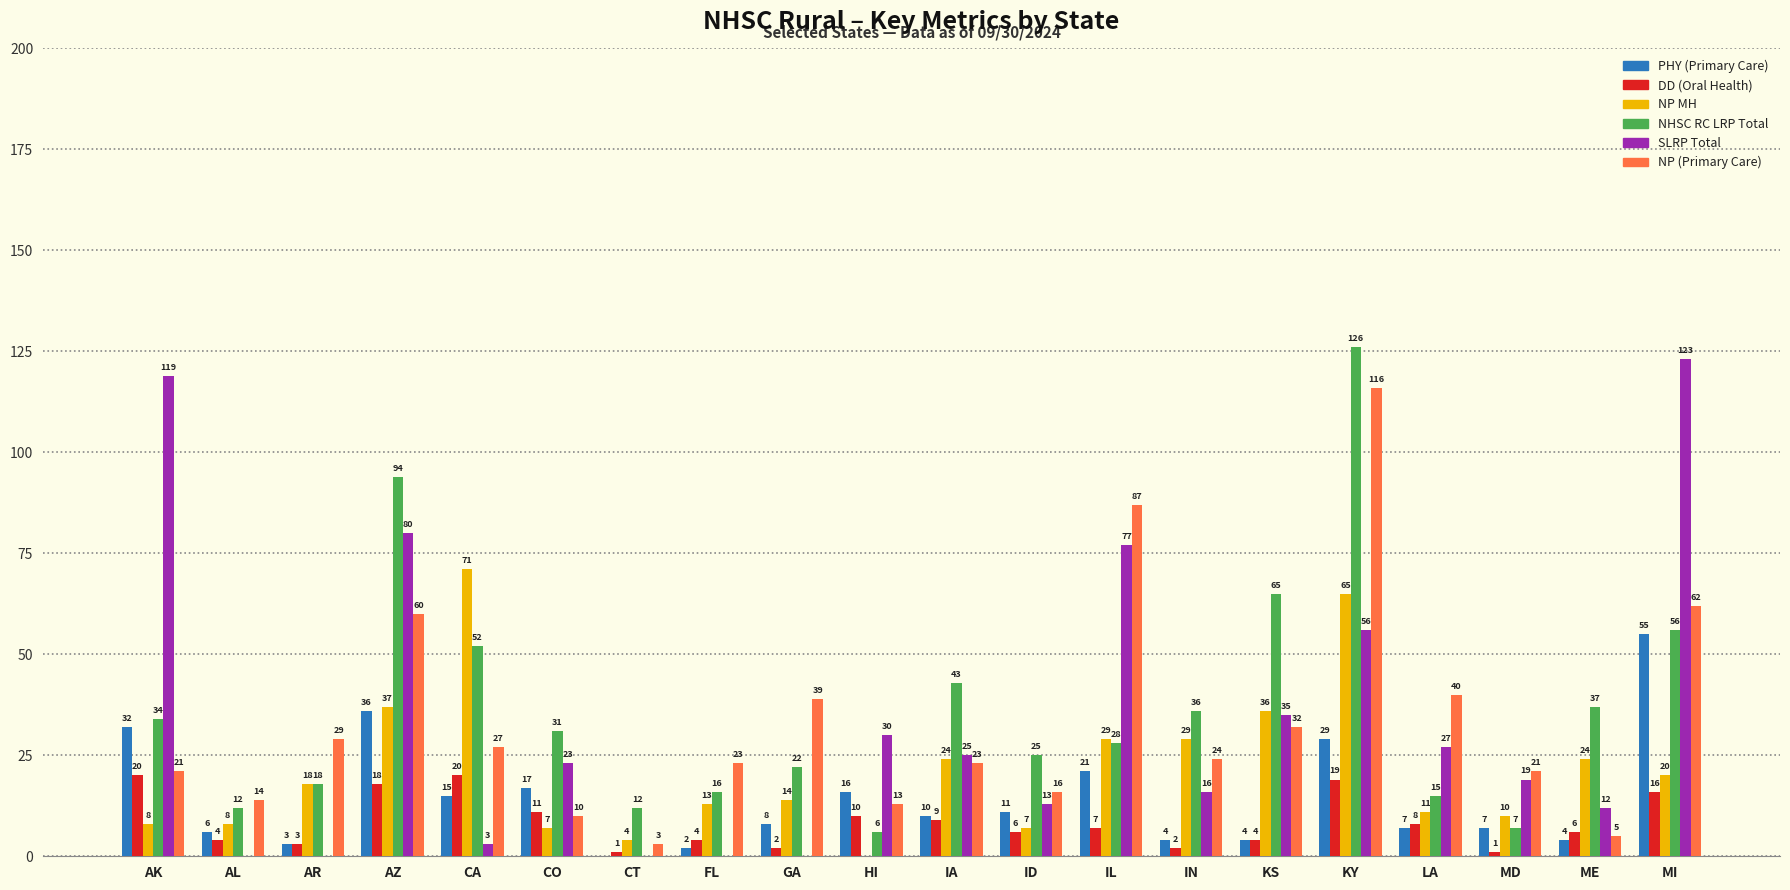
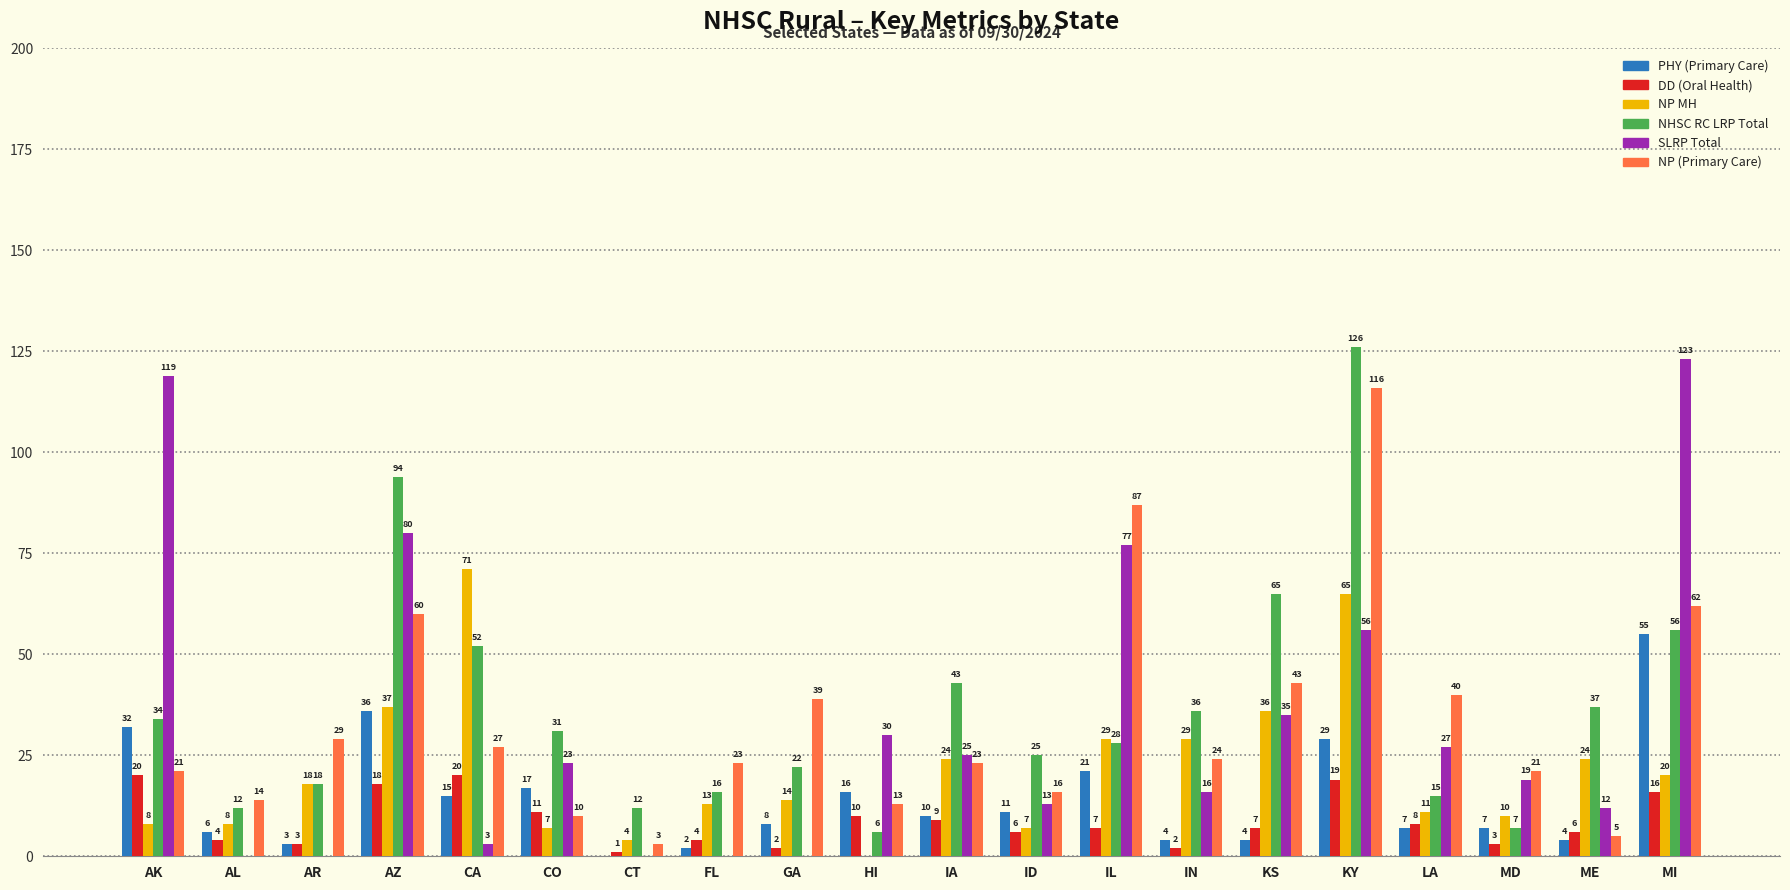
DD (Oral Health), KS: 4 -> 7
NP (Primary Care), KS: 32 -> 43
DD (Oral Health), MD: 1 -> 3
